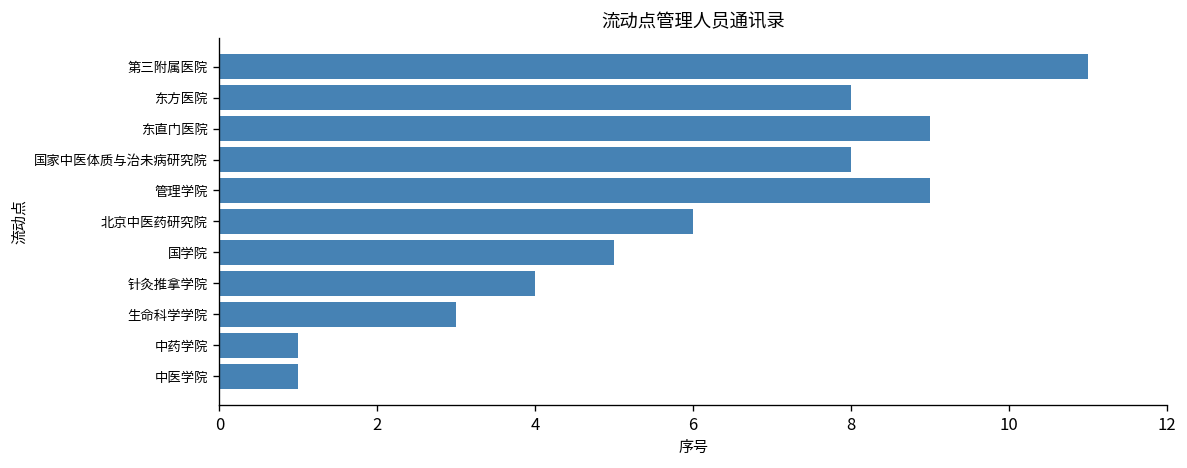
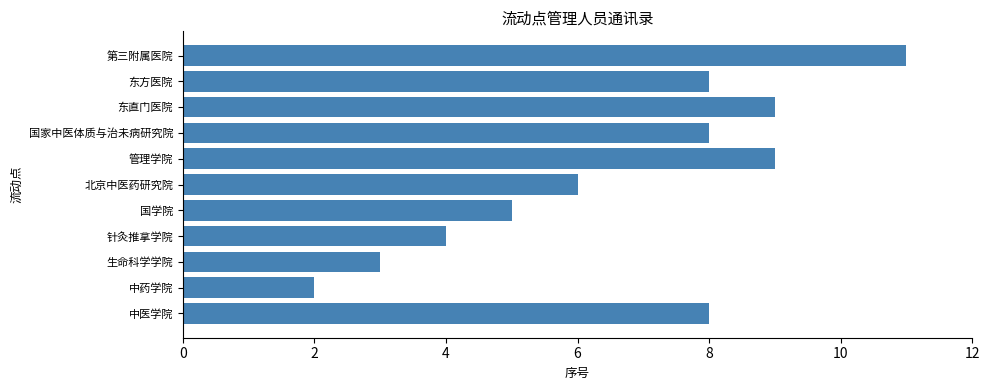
中药学院: 1 -> 2
中医学院: 1 -> 8
